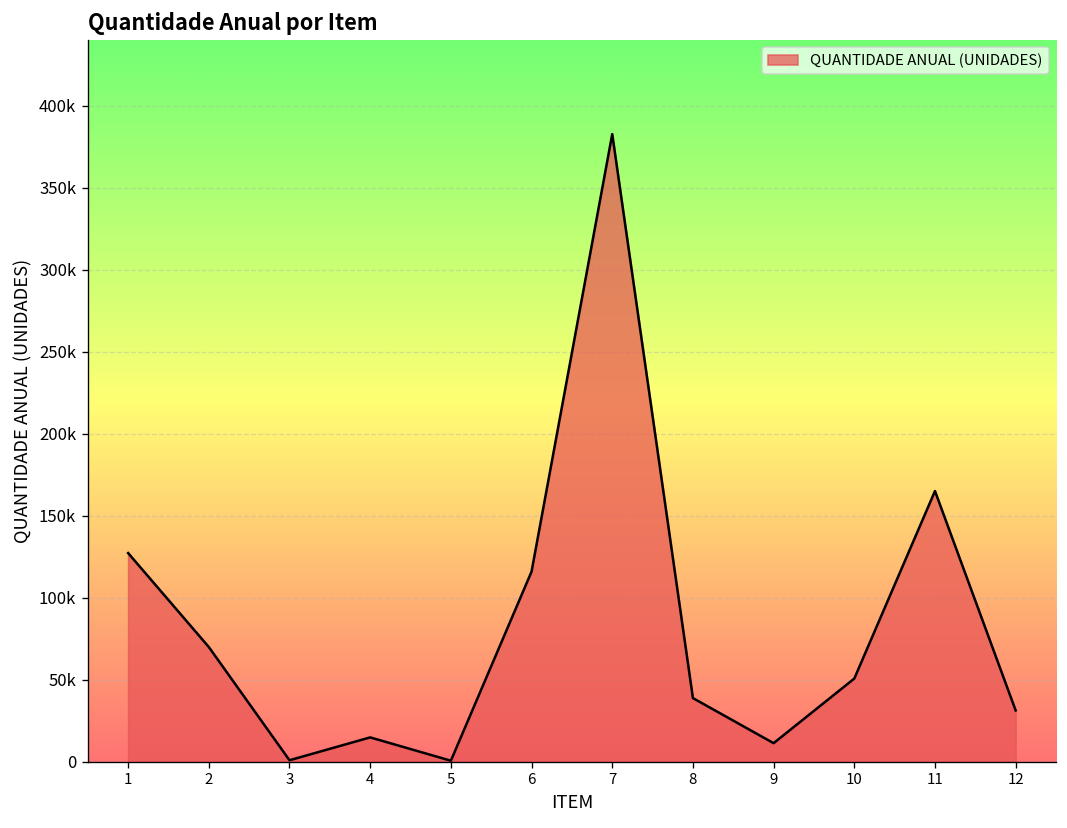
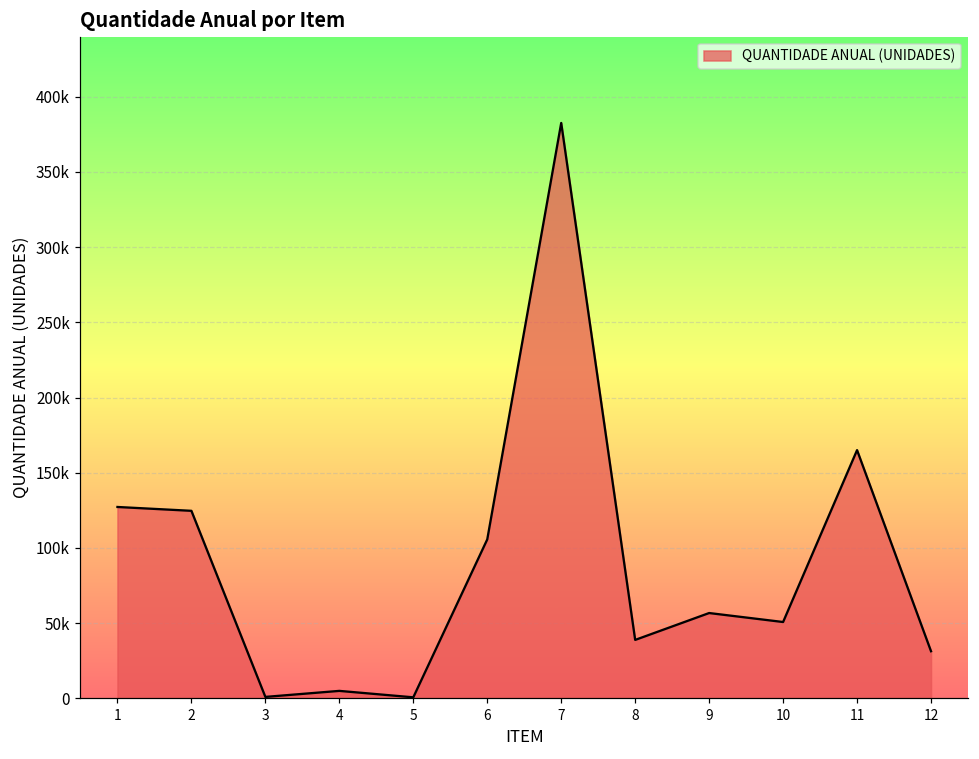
2: 70000 -> 125000
4: 15000 -> 5000
6: 116000 -> 106000
9: 11000 -> 57000
